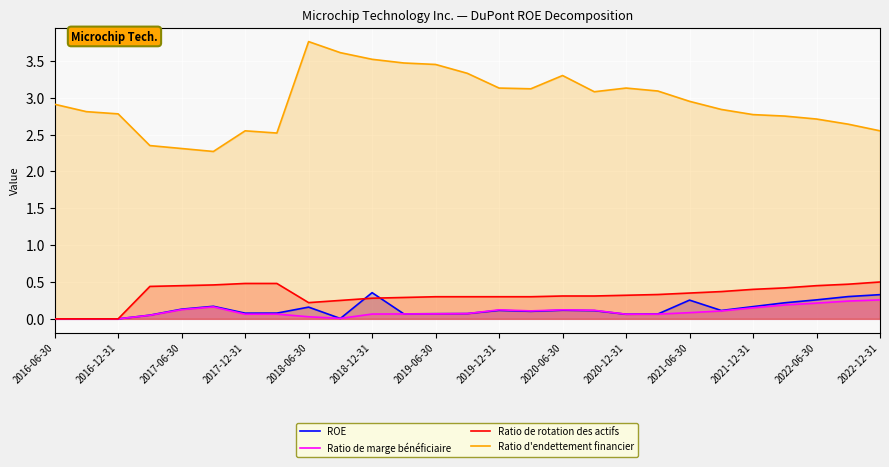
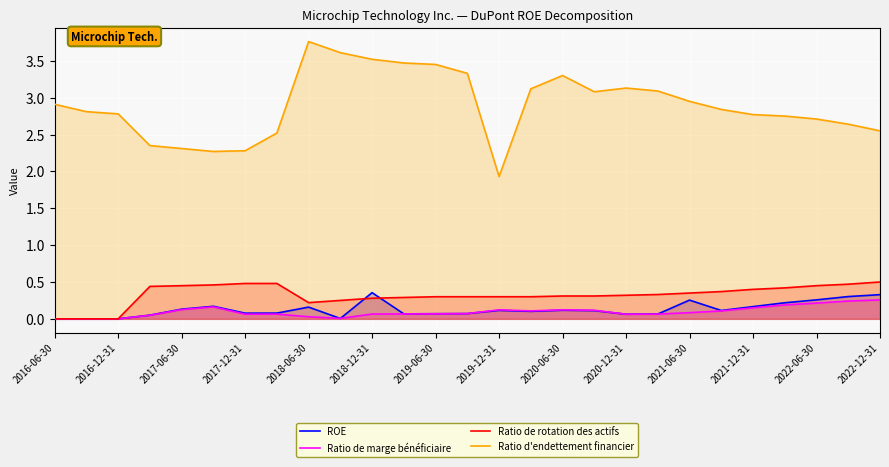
Ratio d'endettement financier, 2017-12-31: 2.6 -> 2.3
Ratio d'endettement financier, 2019-12-31: 3.1 -> 1.9
